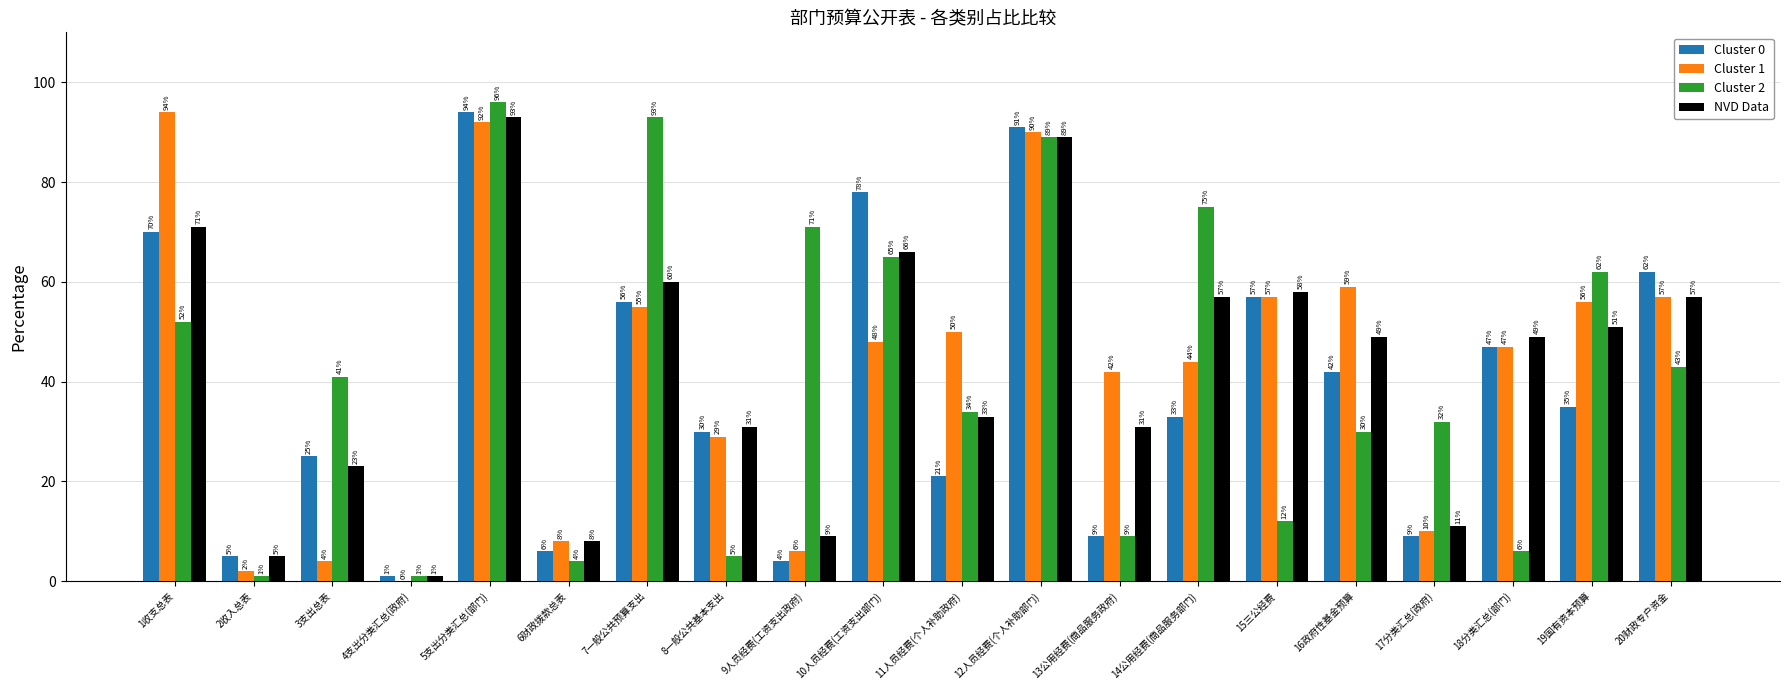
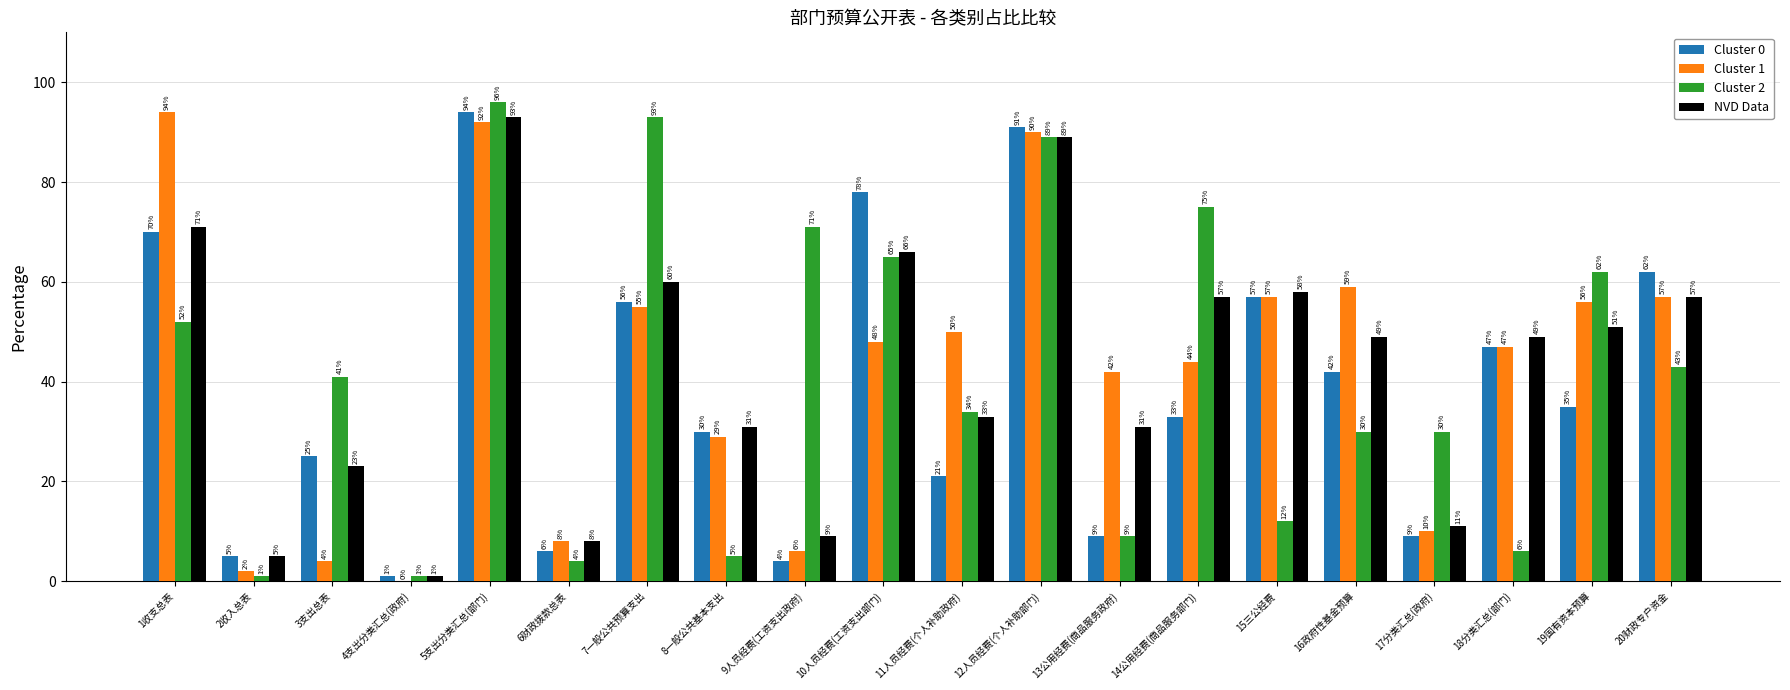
Cluster 2, 17分类汇总(政府): 32% -> 30%
